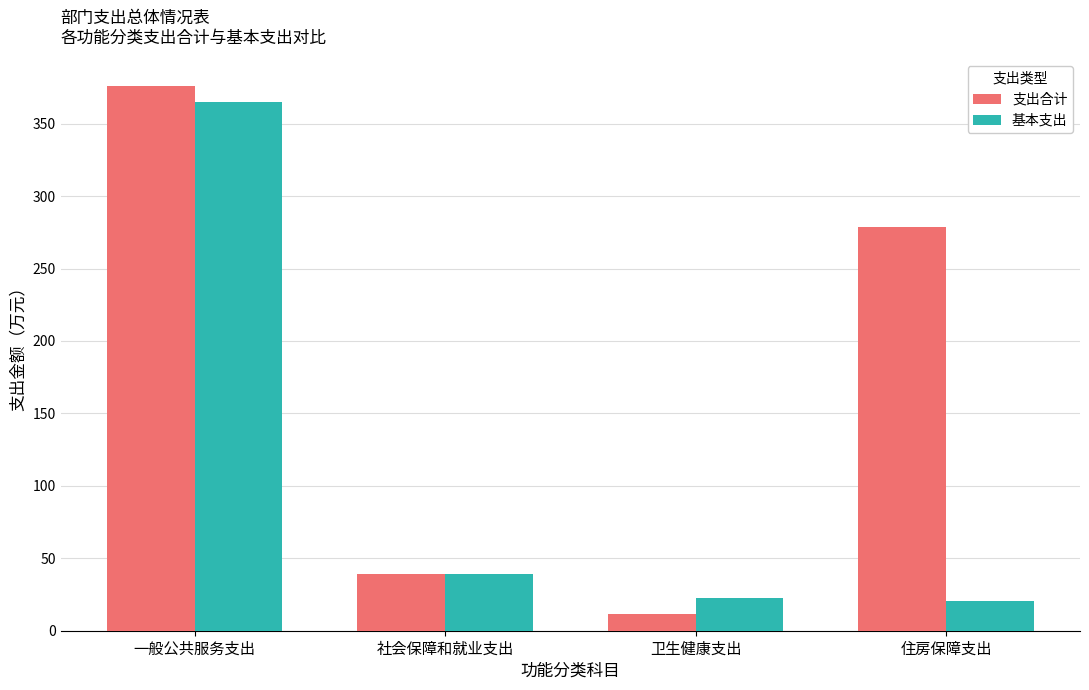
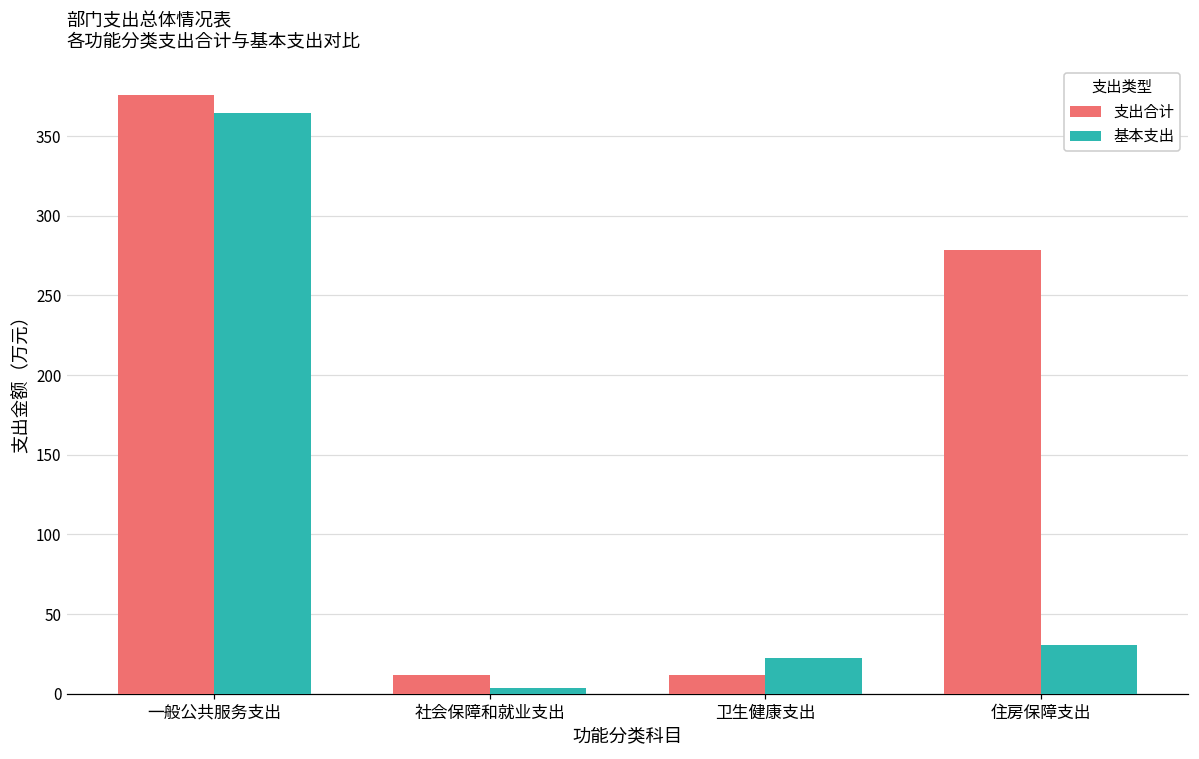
支出合计, 社会保障和就业支出: 39 -> 12
基本支出, 社会保障和就业支出: 39 -> 4
基本支出, 住房保障支出: 20 -> 30
